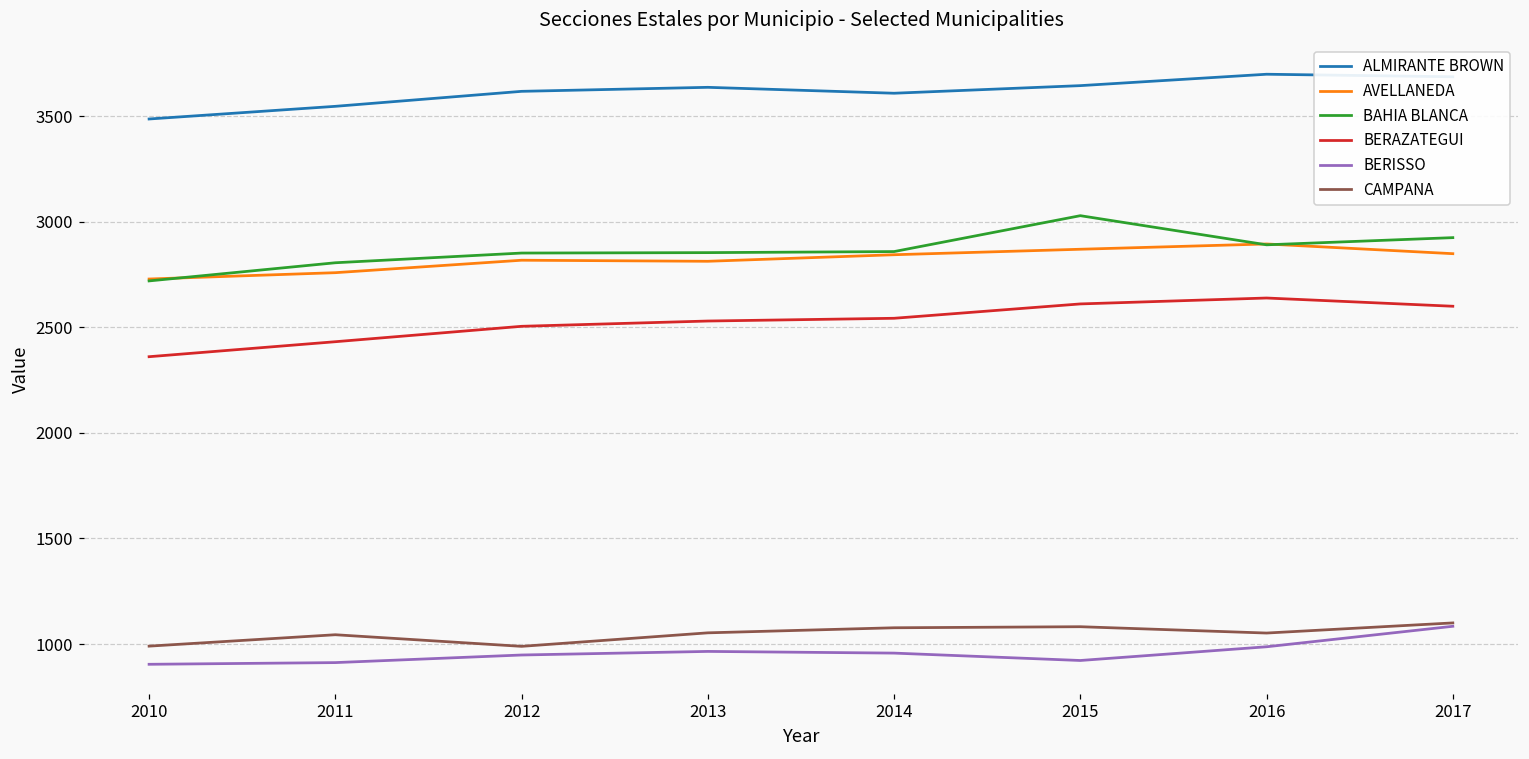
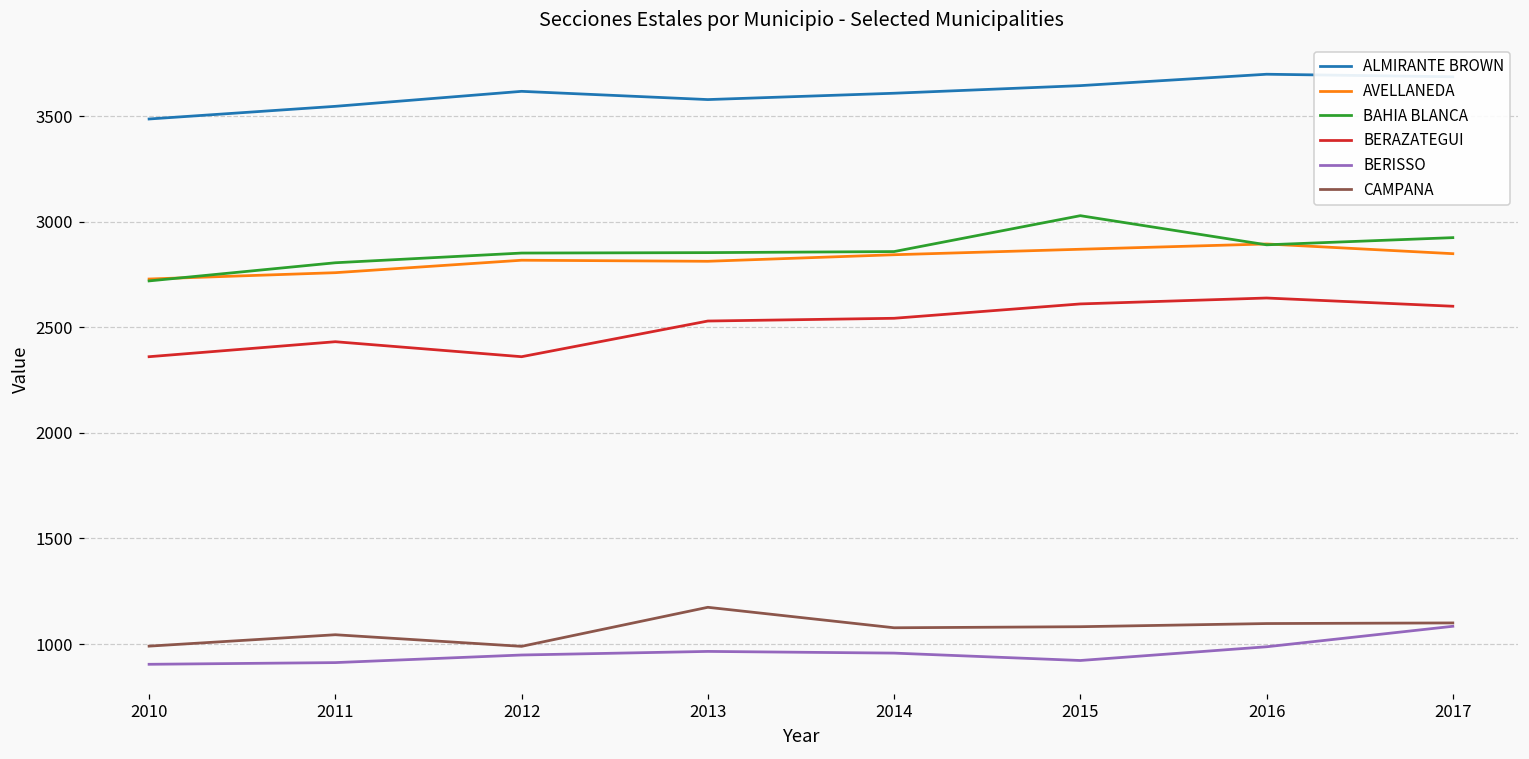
BERAZATEGUI, 2012: 2510 -> 2360
ALMIRANTE BROWN, 2013: 3640 -> 3580
CAMPANA, 2013: 1050 -> 1170
CAMPANA, 2016: 1050 -> 1100
